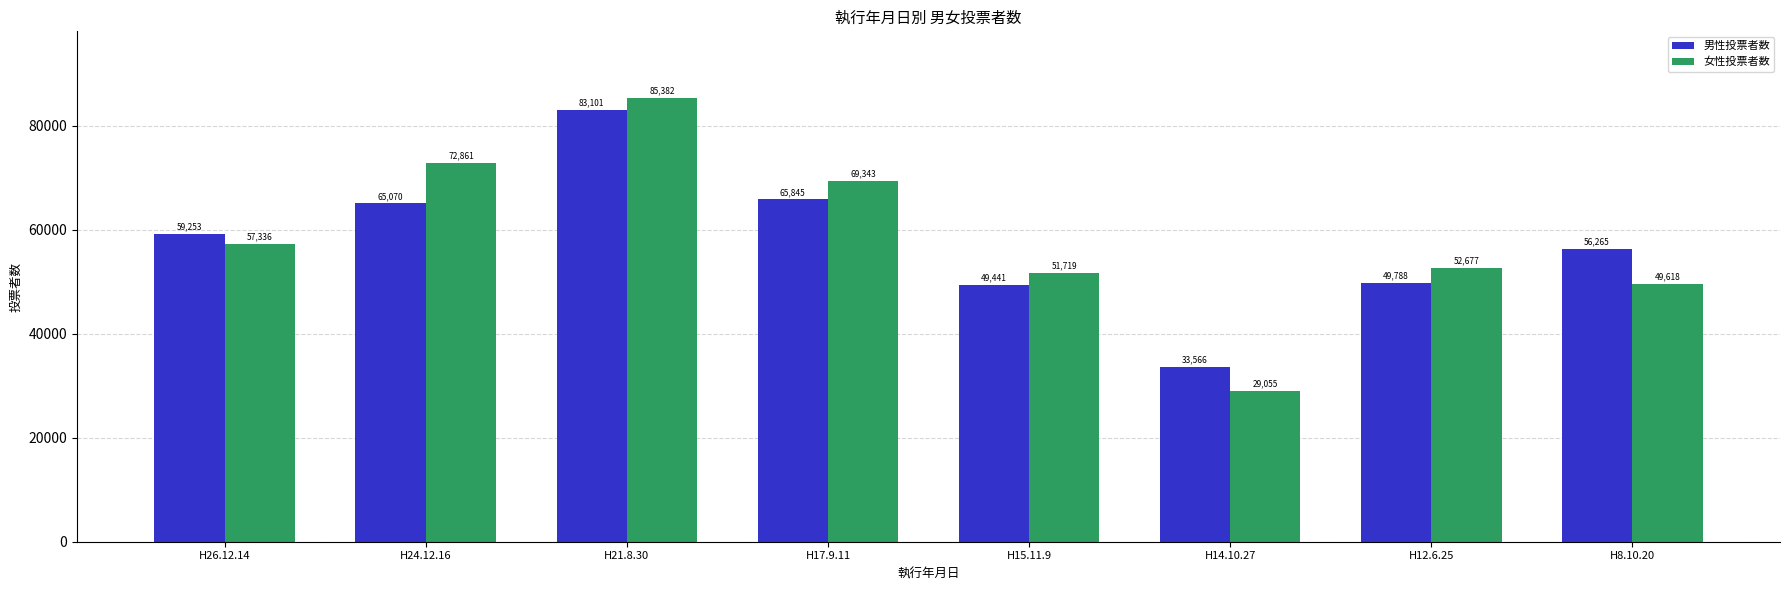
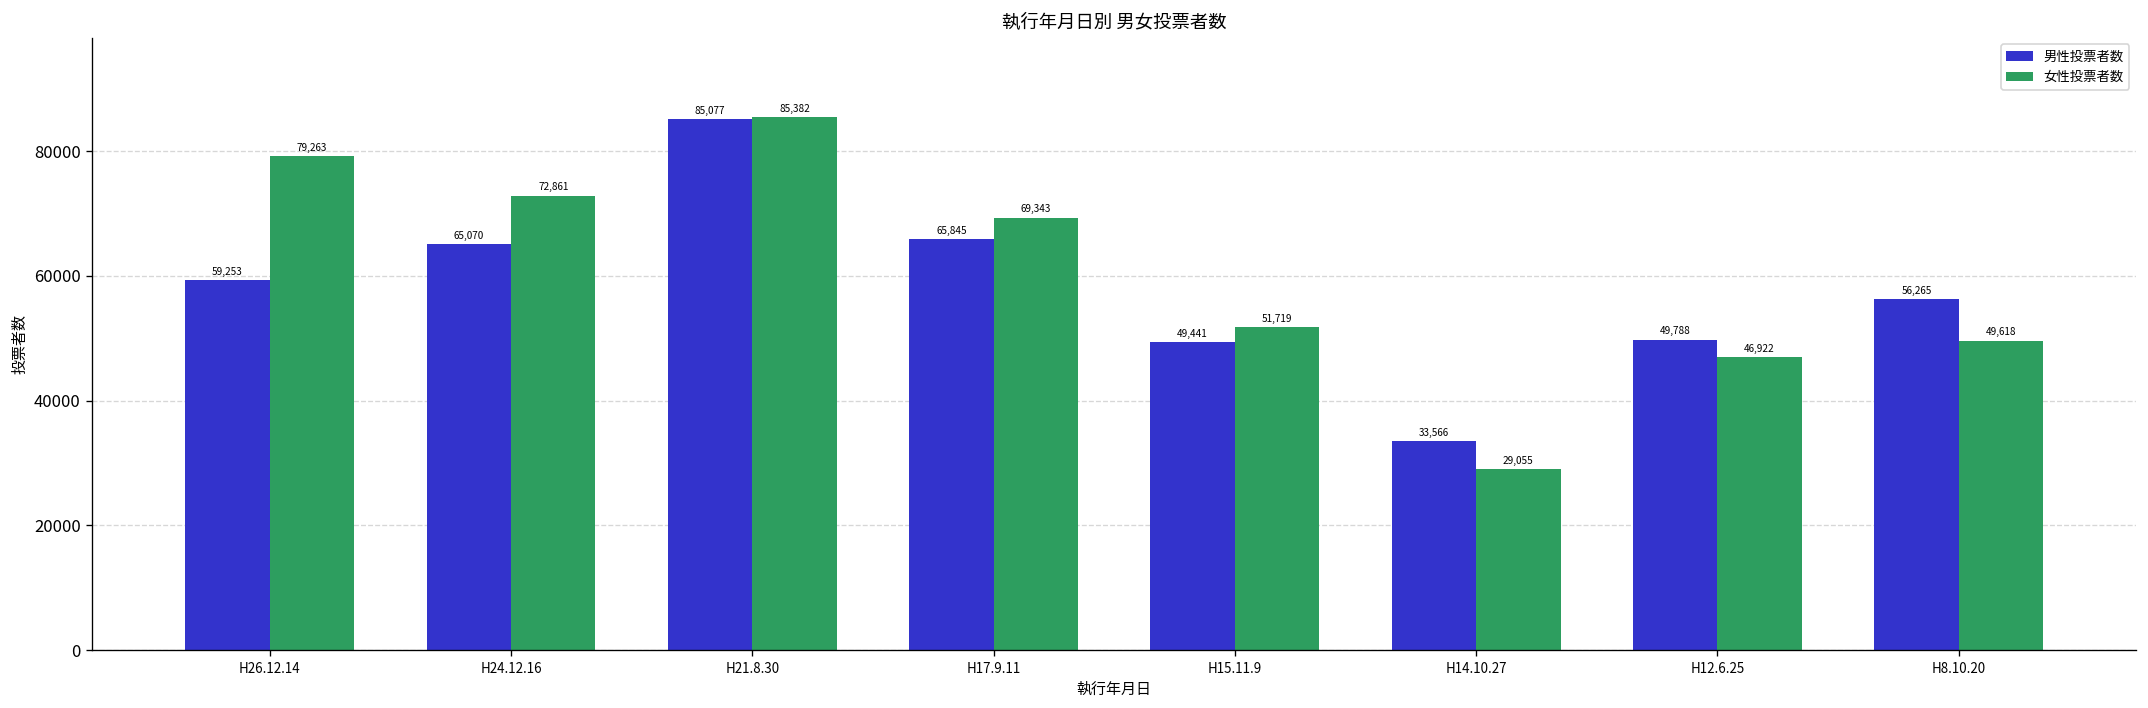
女性投票者数, H26.12.14: 57,336 -> 79,263
男性投票者数, H21.8.30: 83,101 -> 85,077
女性投票者数, H12.6.25: 52,677 -> 46,922
